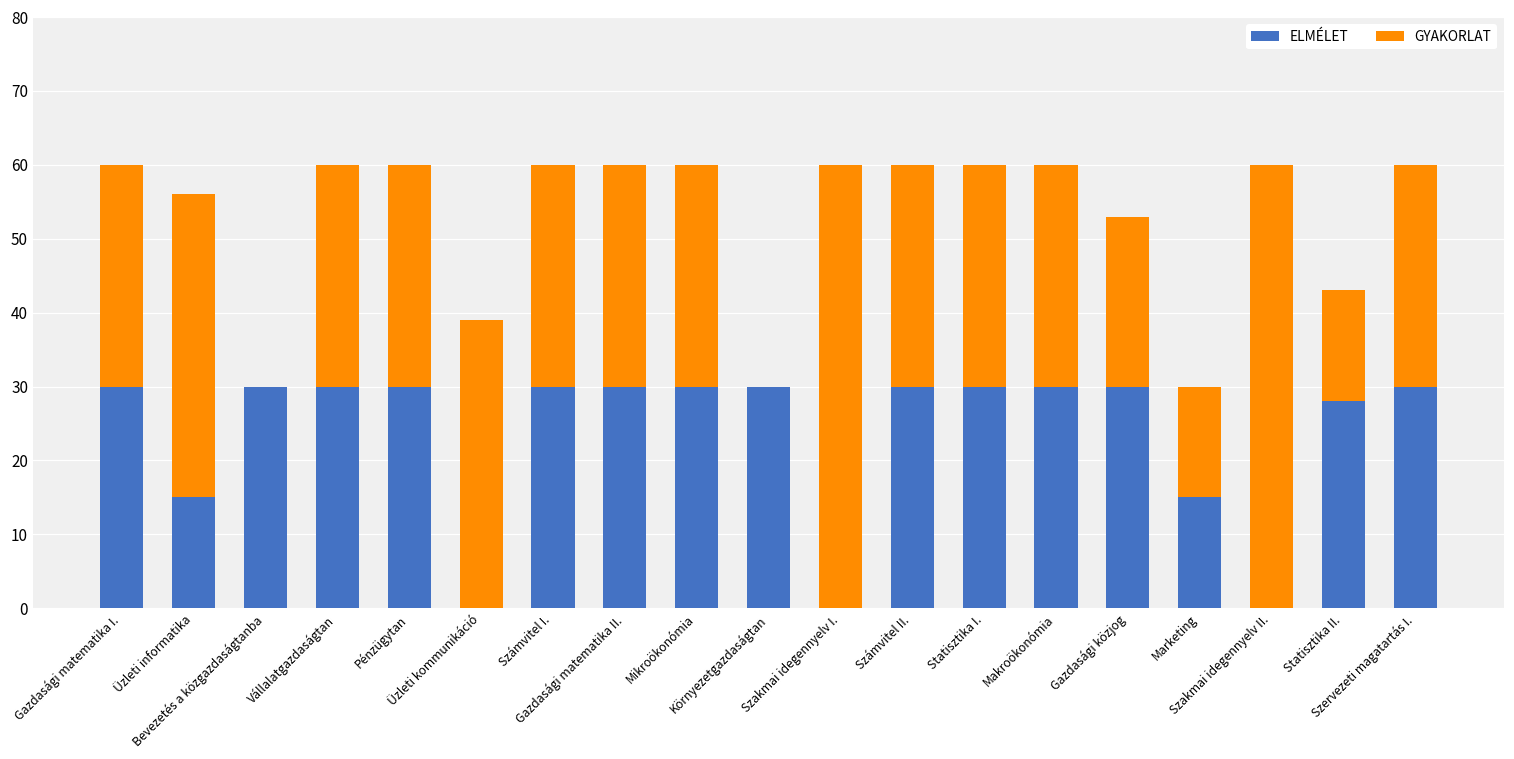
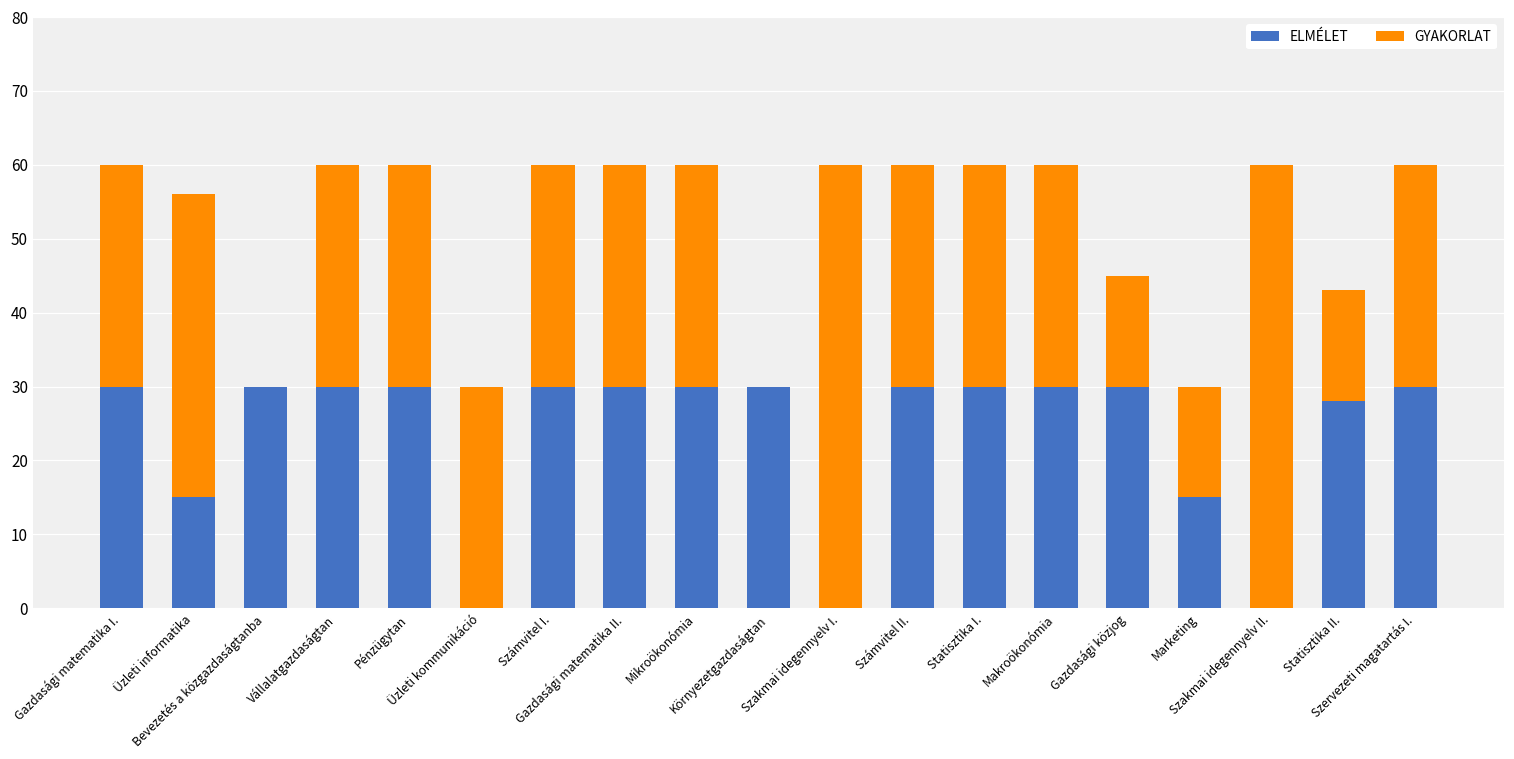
GYAKORLAT, Üzleti kommunikáció: 39 -> 30
GYAKORLAT, Gazdasági közjog: 23 -> 15
